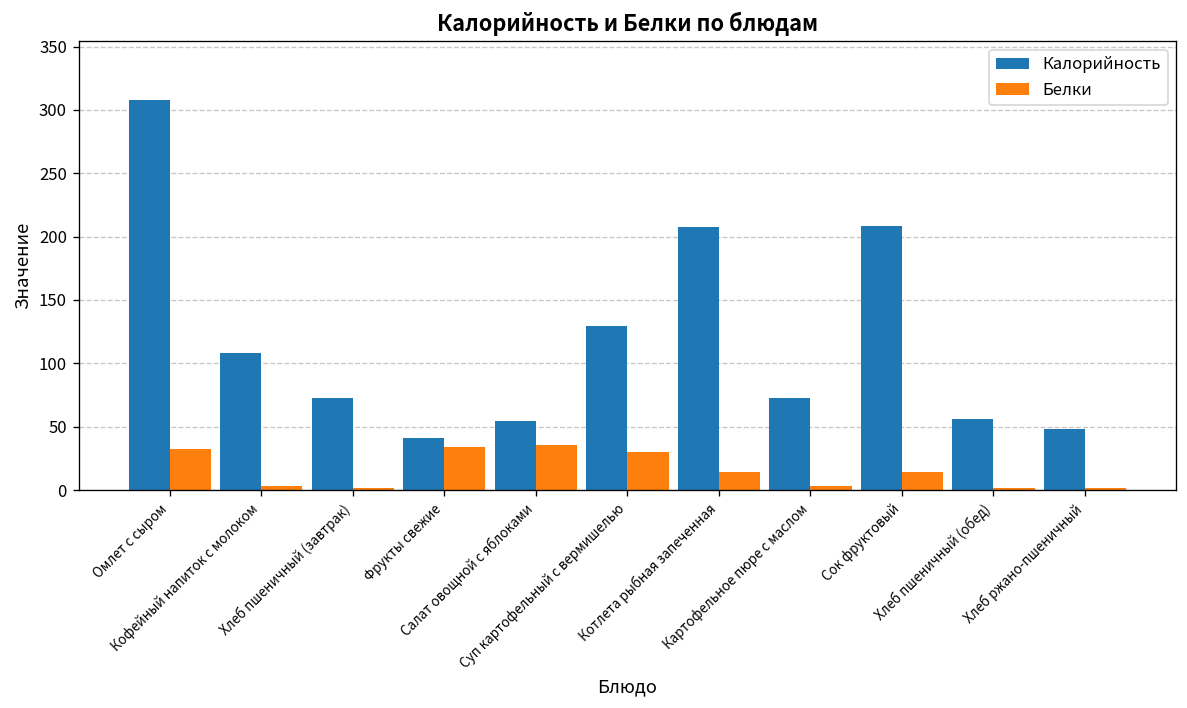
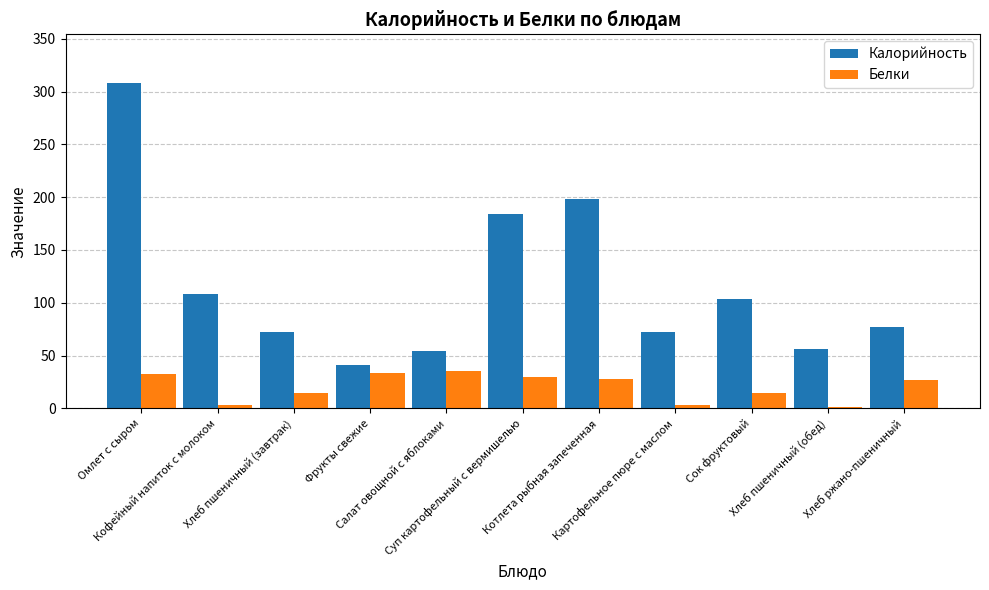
Белки, Хлеб пшеничный (завтрак): 2 -> 15
Калорийность, Суп картофельный с вермишелью: 130 -> 184
Калорийность, Котлета рыбная запеченная: 208 -> 199
Белки, Котлета рыбная запеченная: 14 -> 28
Калорийность, Сок фруктовый: 208 -> 104
Калорийность, Хлеб ржано-пшеничный: 48 -> 77
Белки, Хлеб ржано-пшеничный: 1 -> 27
